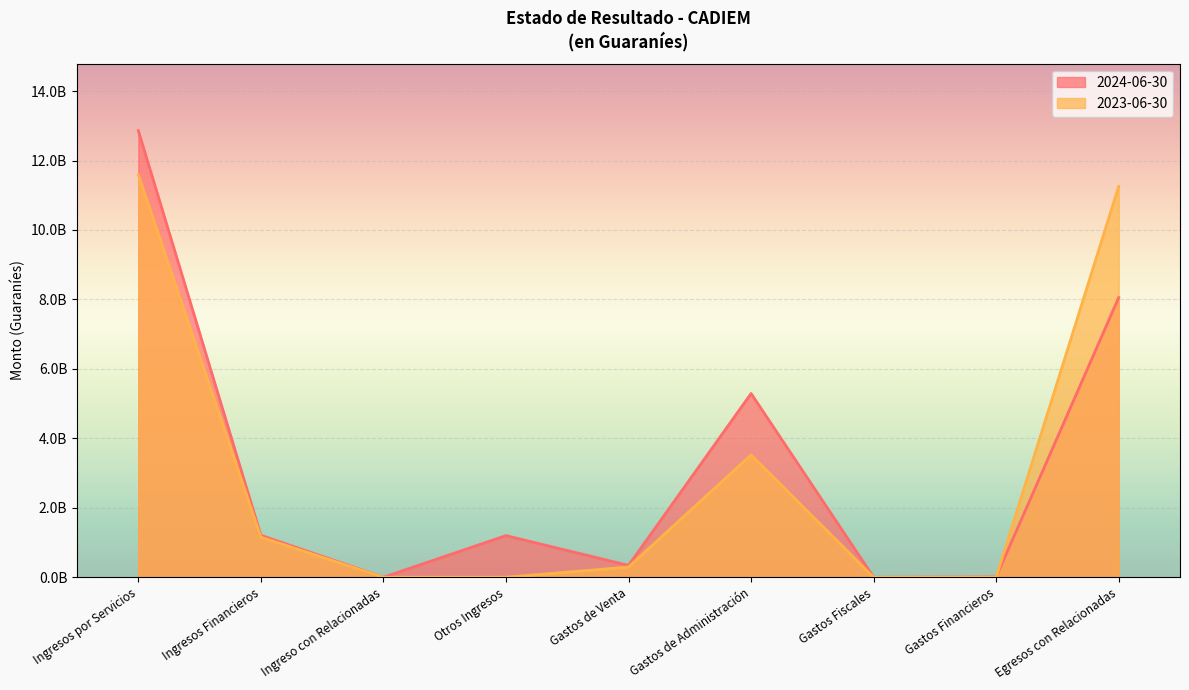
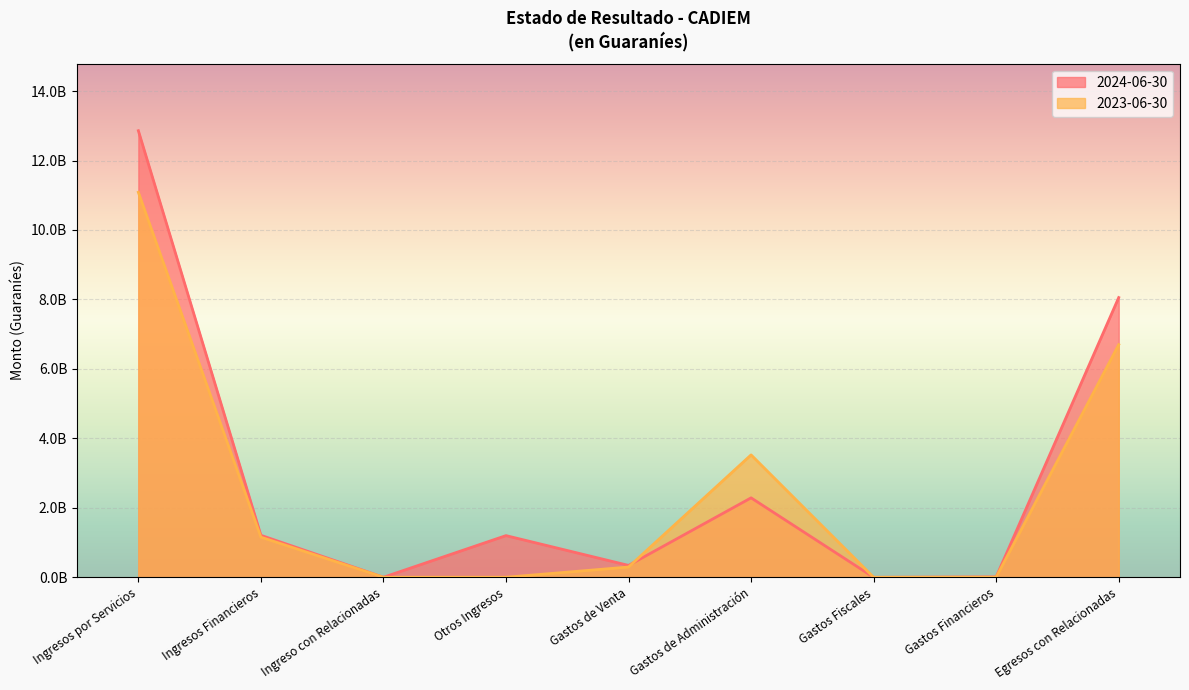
2023-06-30, Ingresos por Servicios: 11600000000 -> 11100000000
2024-06-30, Gastos de Administración: 5300000000 -> 2300000000
2023-06-30, Egresos con Relacionadas: 11300000000 -> 6700000000
